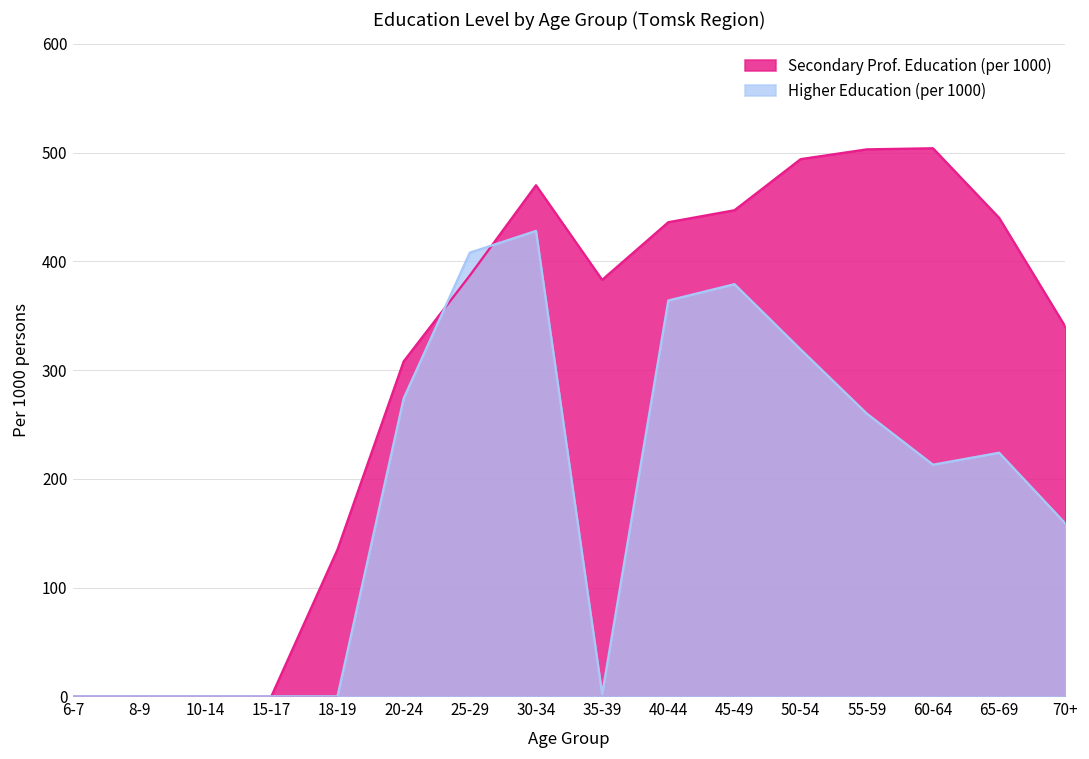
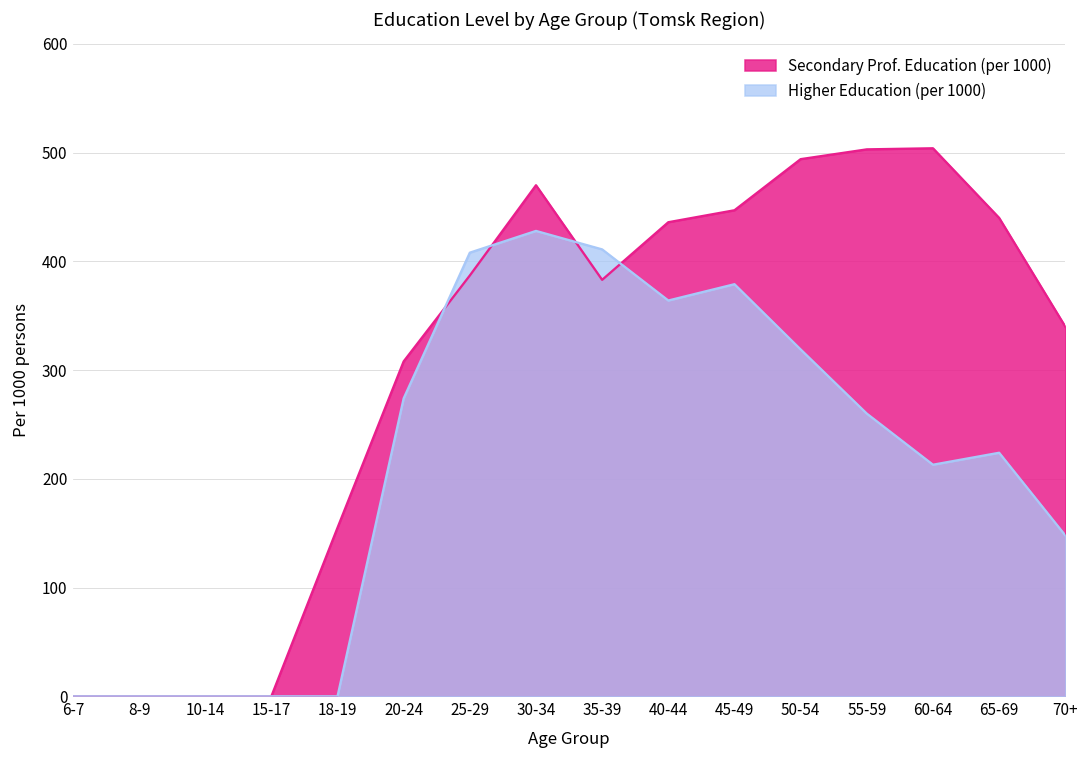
Secondary Prof. Education (per 1000), 18-19: 140 -> 160
Higher Education (per 1000), 35-39: 0 -> 410
Higher Education (per 1000), 70+: 160 -> 150
